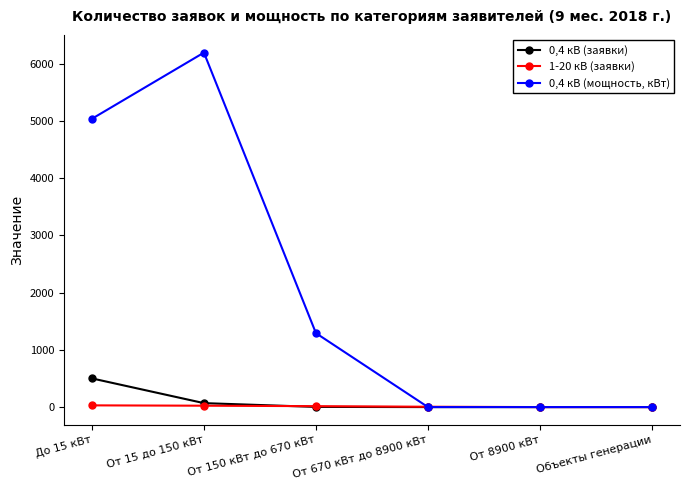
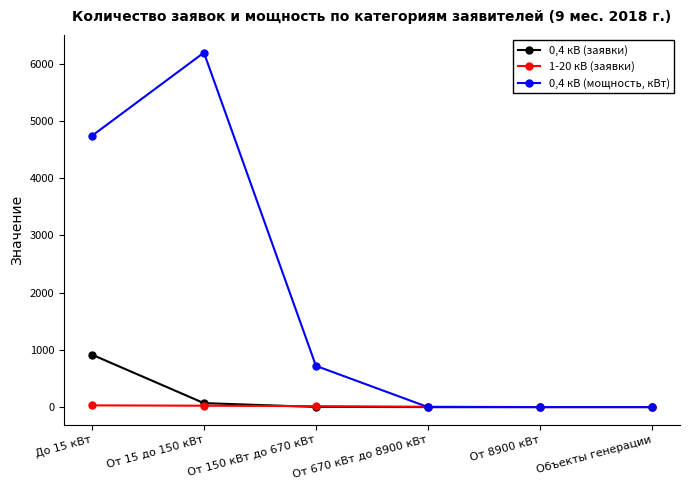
0,4 кВ (заявки), До 15 кВт: 500 -> 900
0,4 кВ (мощность, кВт), До 15 кВт: 5000 -> 4700
0,4 кВ (мощность, кВт), От 150 кВт до 670 кВт: 1300 -> 700
